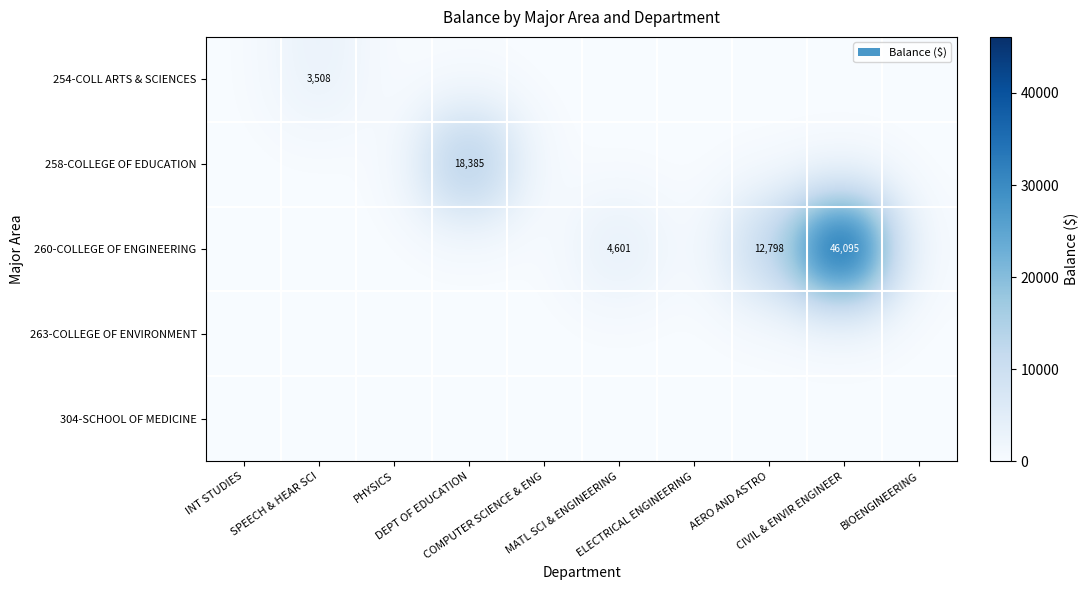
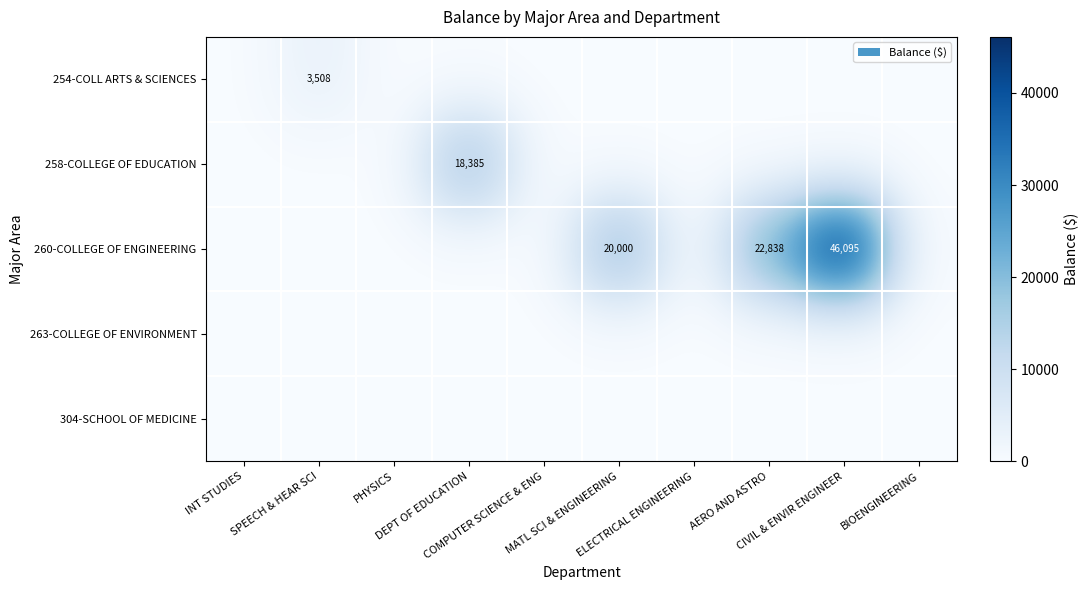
260-COLLEGE OF ENGINEERING, MATL SCI & ENGINEERING: 4,601 -> 20,000
260-COLLEGE OF ENGINEERING, AERO AND ASTRO: 12,798 -> 22,838
